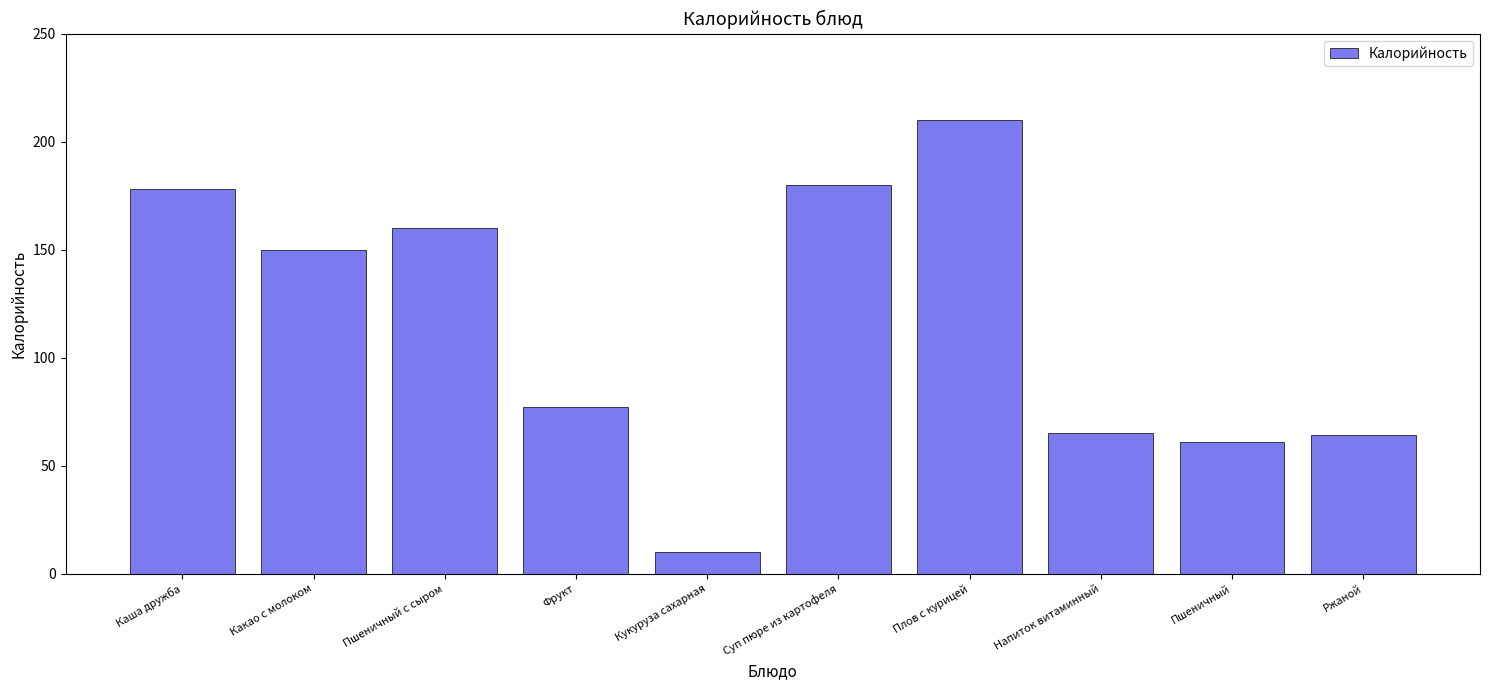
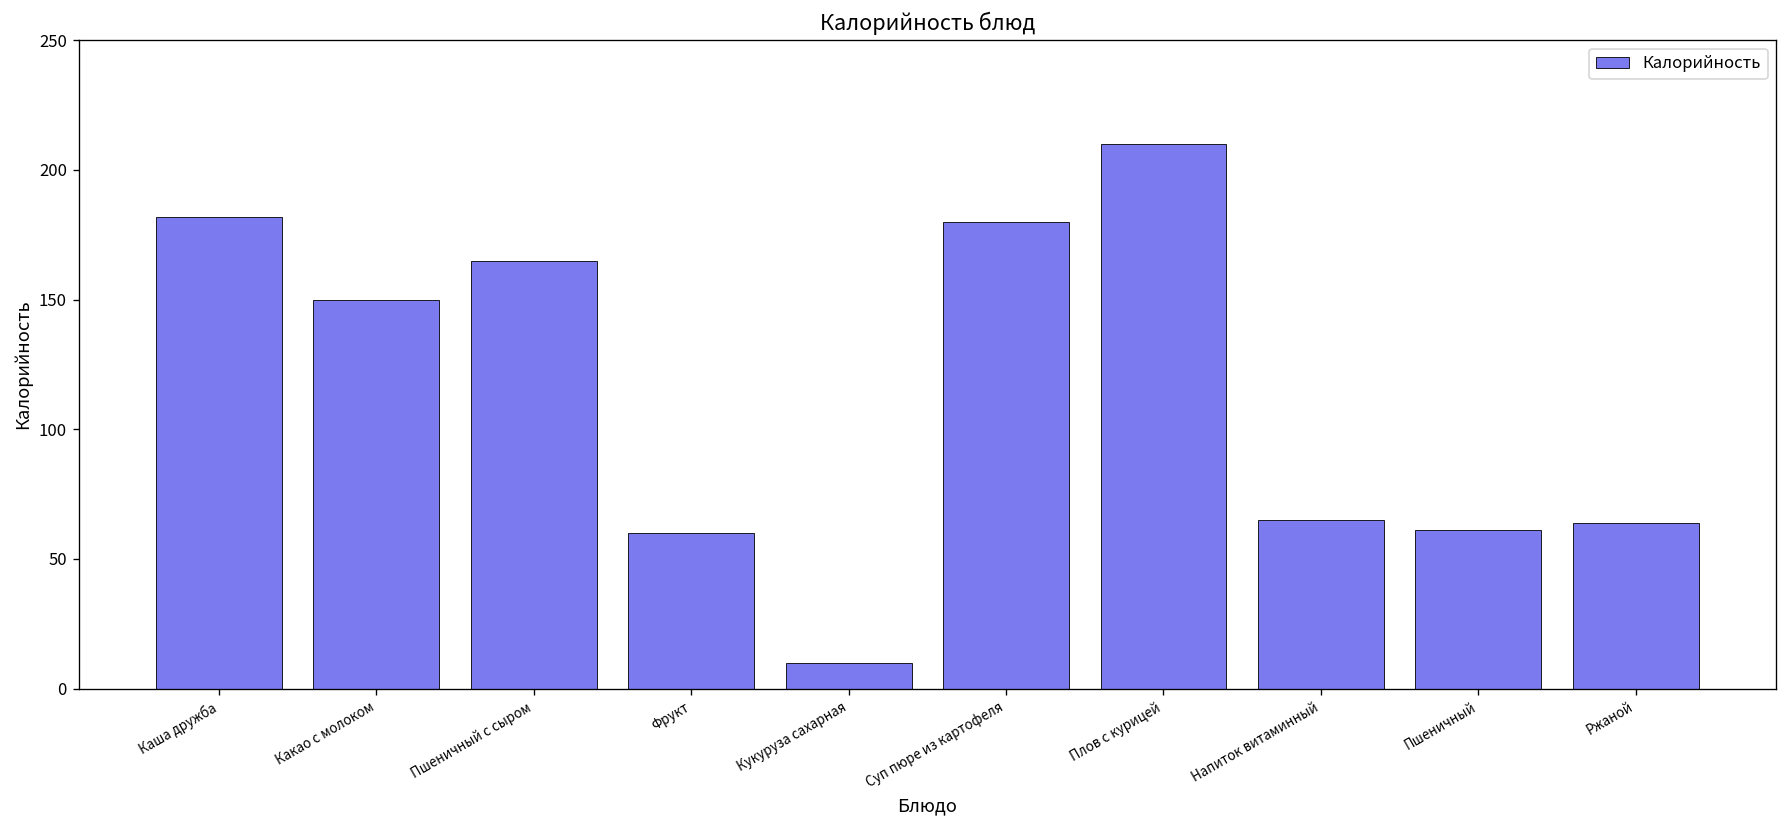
Каша дружба: 178 -> 182
Пшеничный с сыром: 160 -> 165
Фрукт: 77 -> 60
